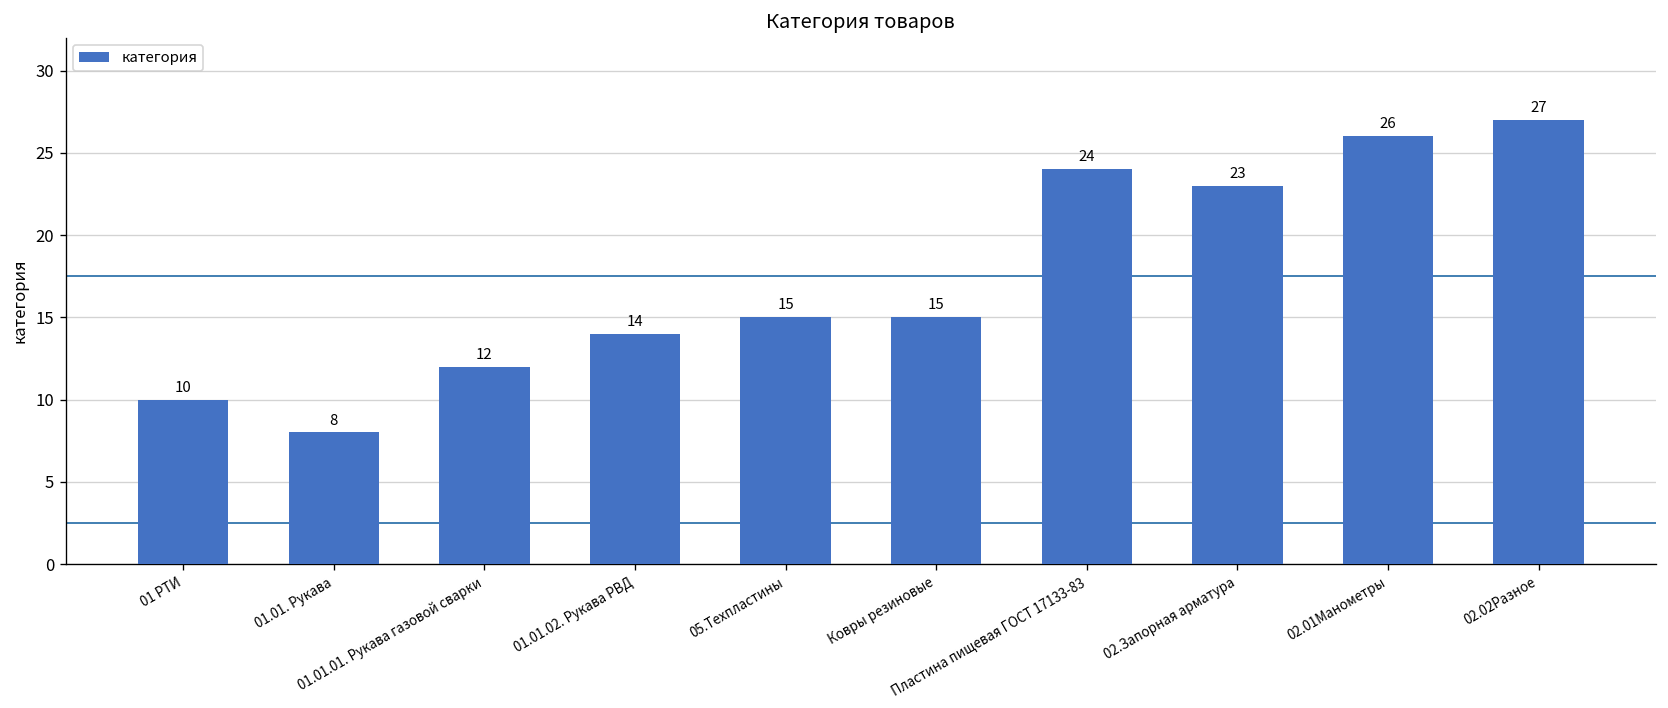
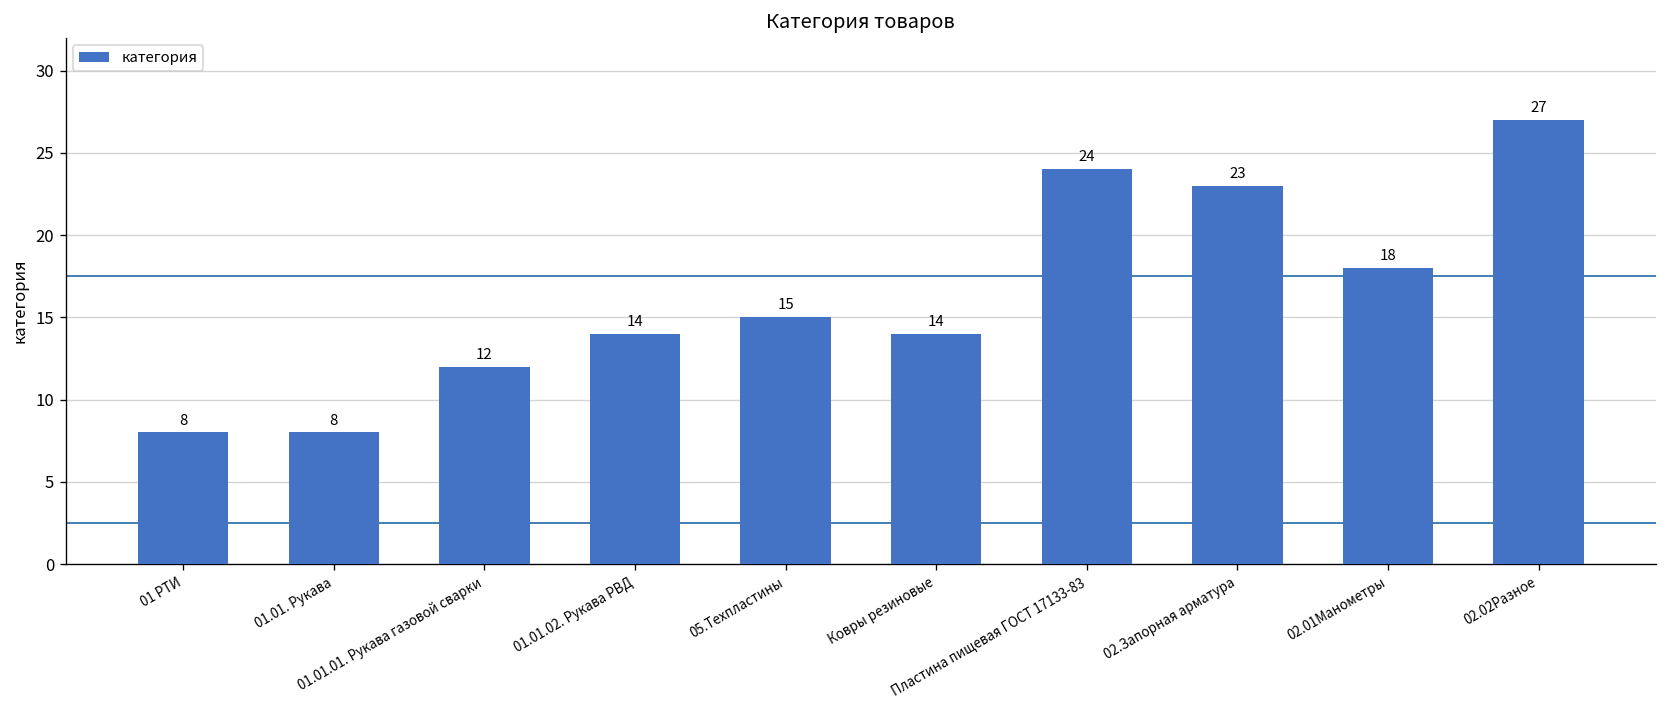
01 РТИ: 10 -> 8
Ковры резиновые: 15 -> 14
02.01Манометры: 26 -> 18
